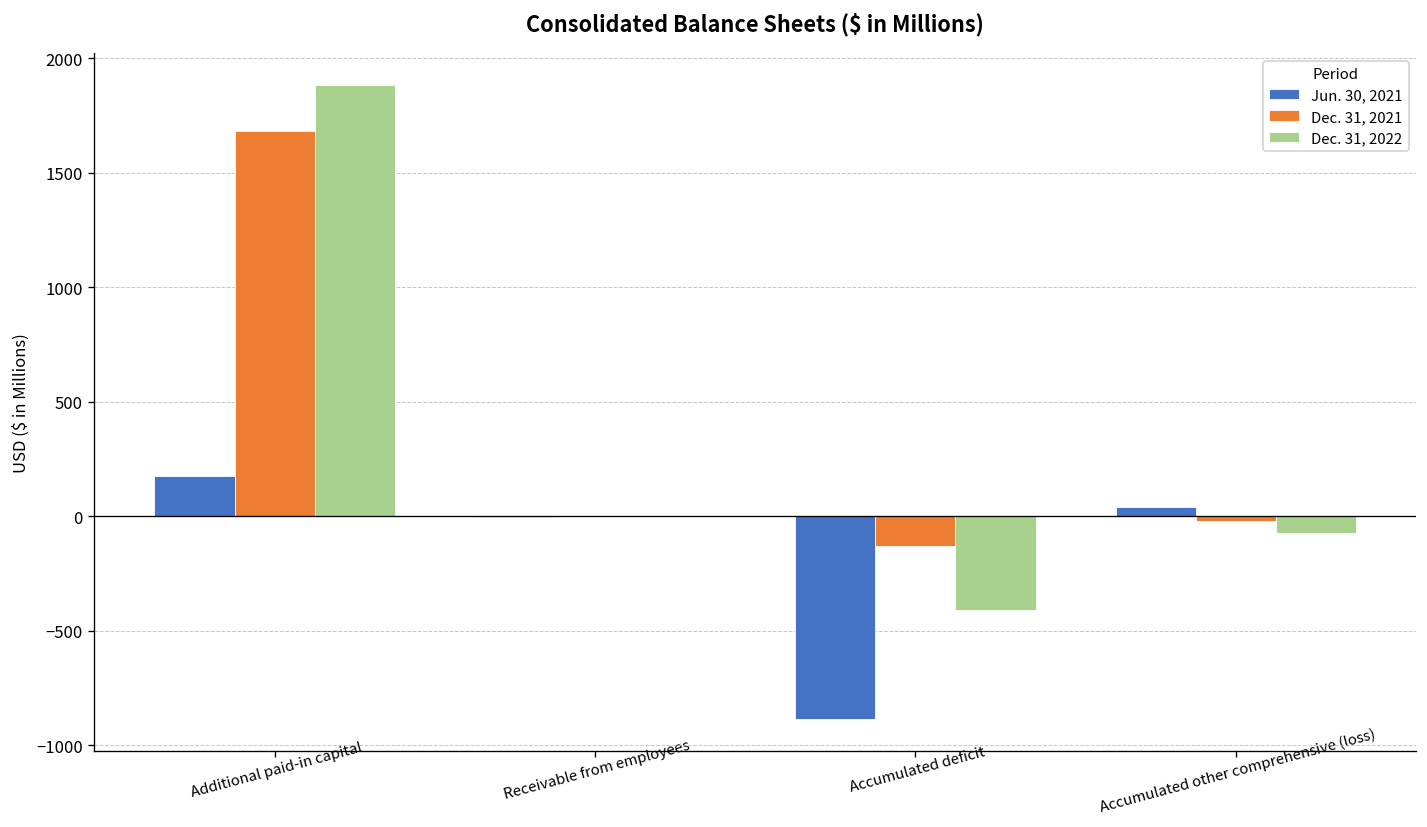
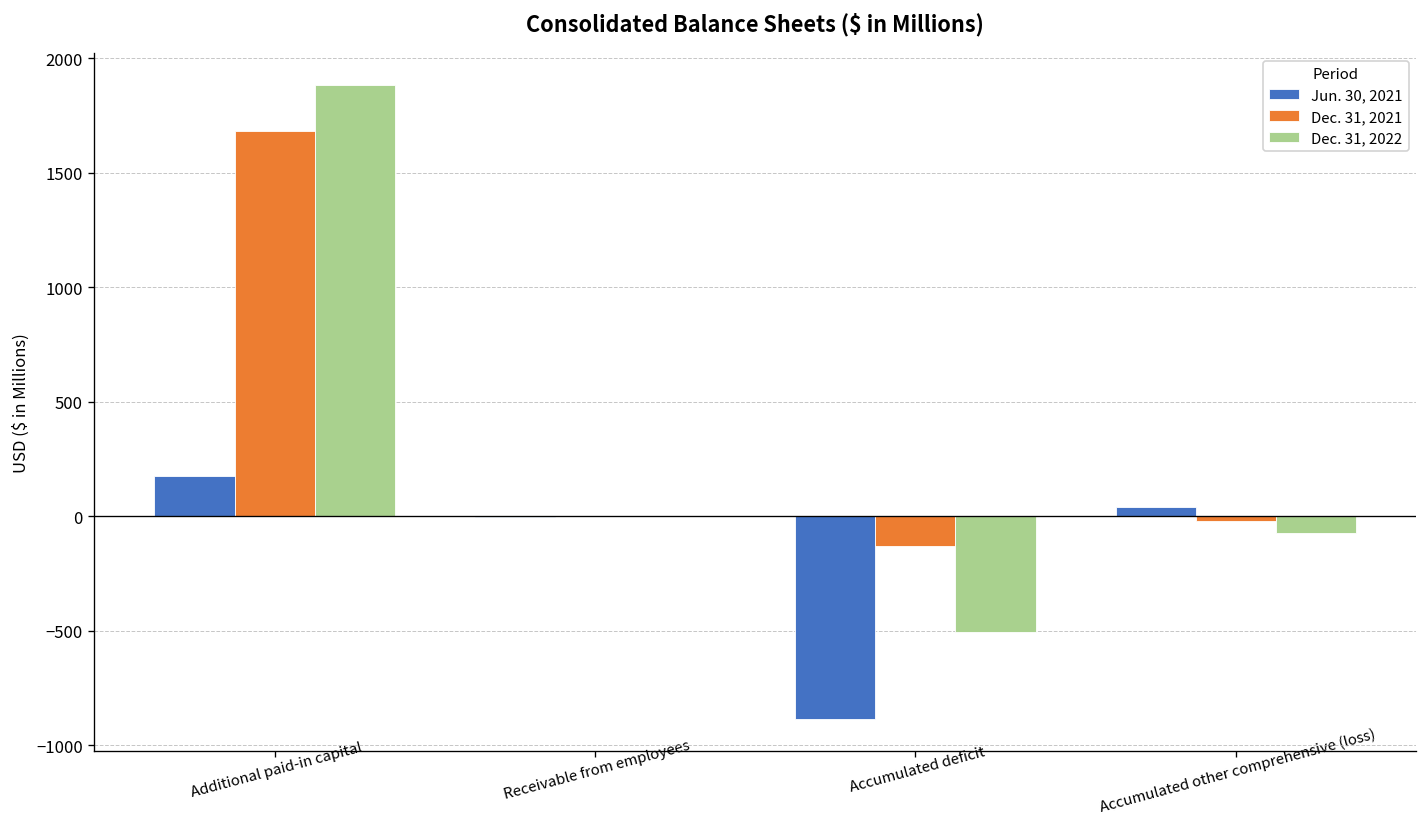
Dec. 31, 2022, Accumulated deficit: -410 -> -500
